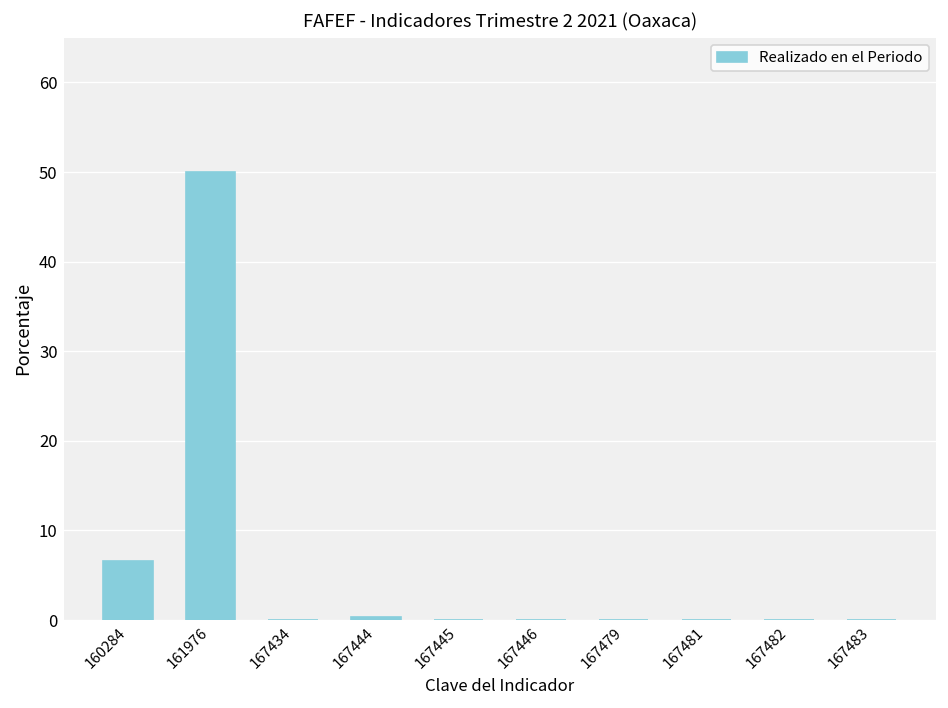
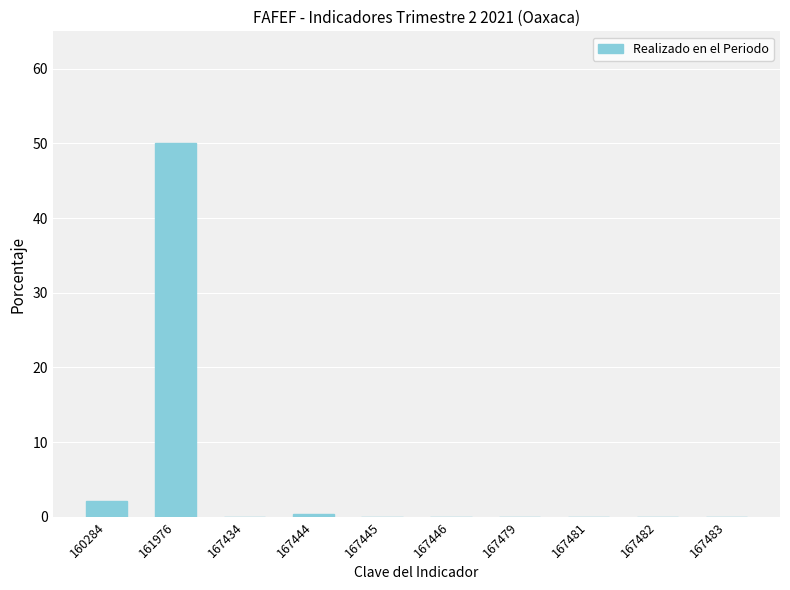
160284: 7 -> 2
